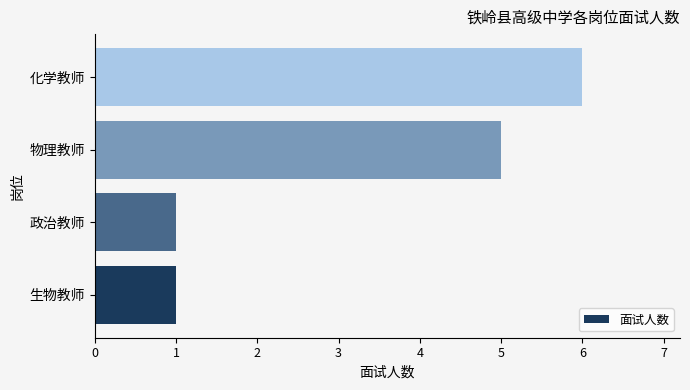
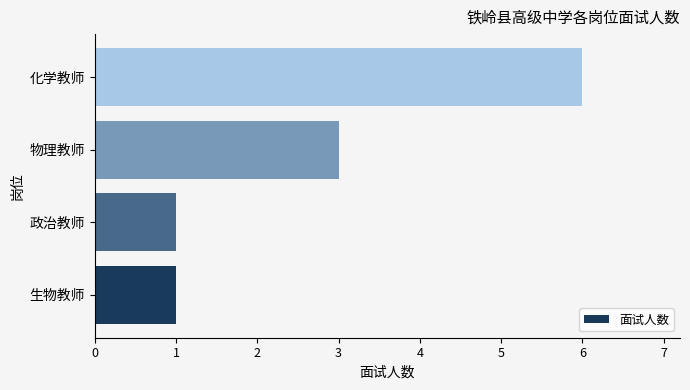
物理教师: 5 -> 3
